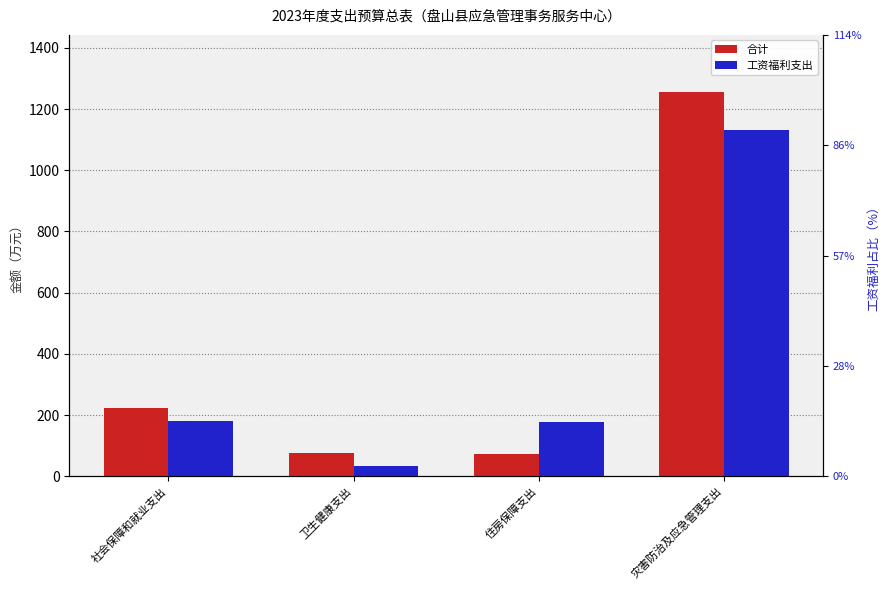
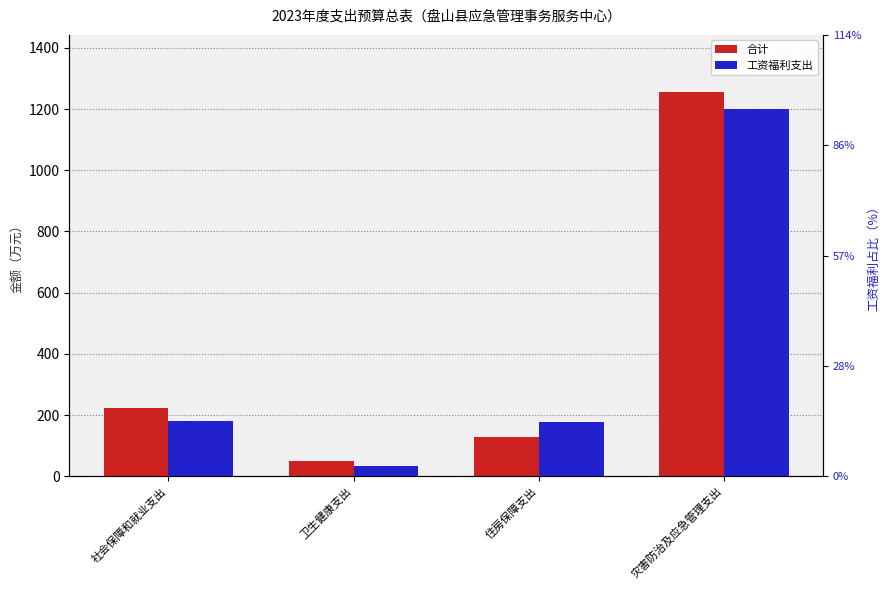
合计, 卫生健康支出: 80 -> 50
合计, 住房保障支出: 70 -> 130
工资福利支出, 灾害防治及应急管理支出: 1130 -> 1200
